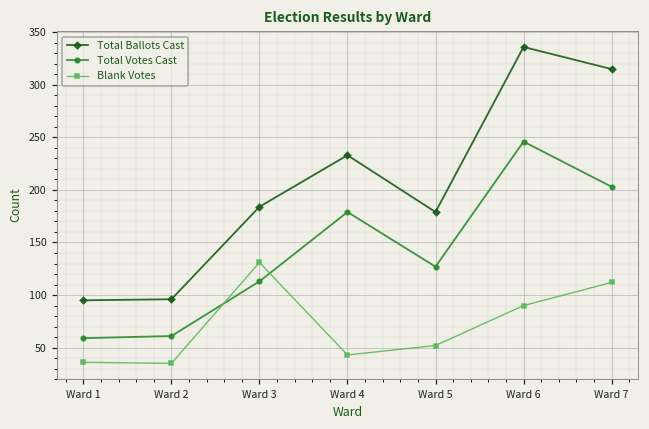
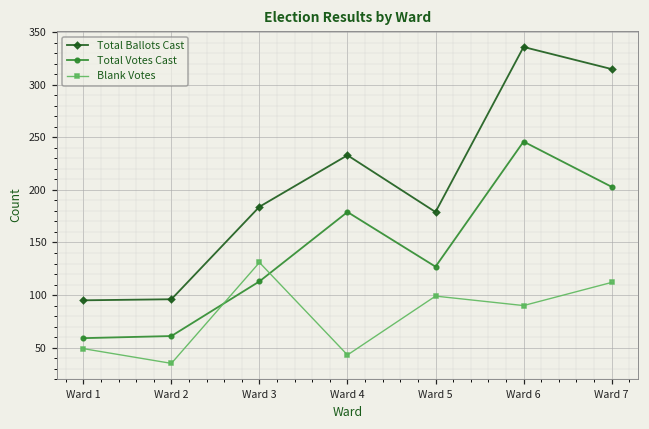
Blank Votes, Ward 1: 40 -> 50
Blank Votes, Ward 5: 50 -> 100
